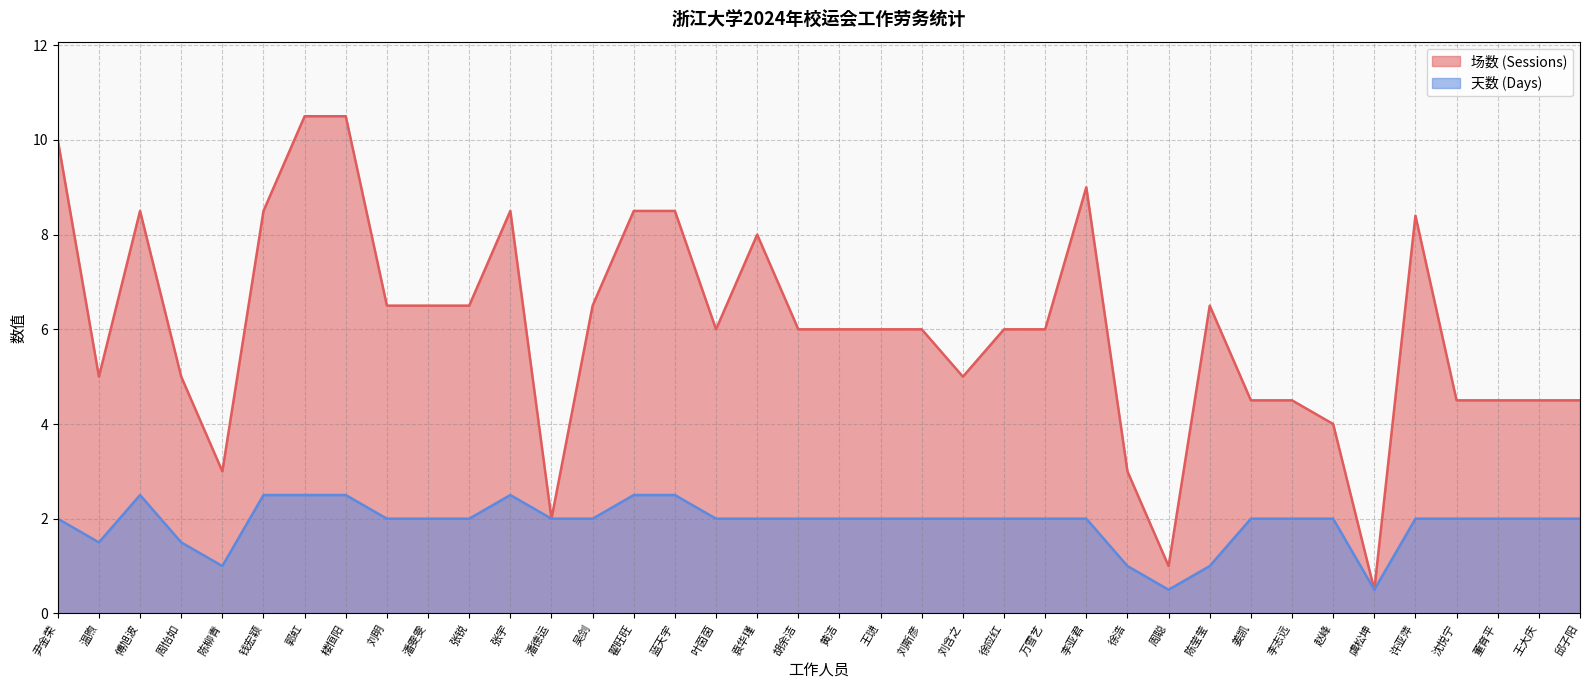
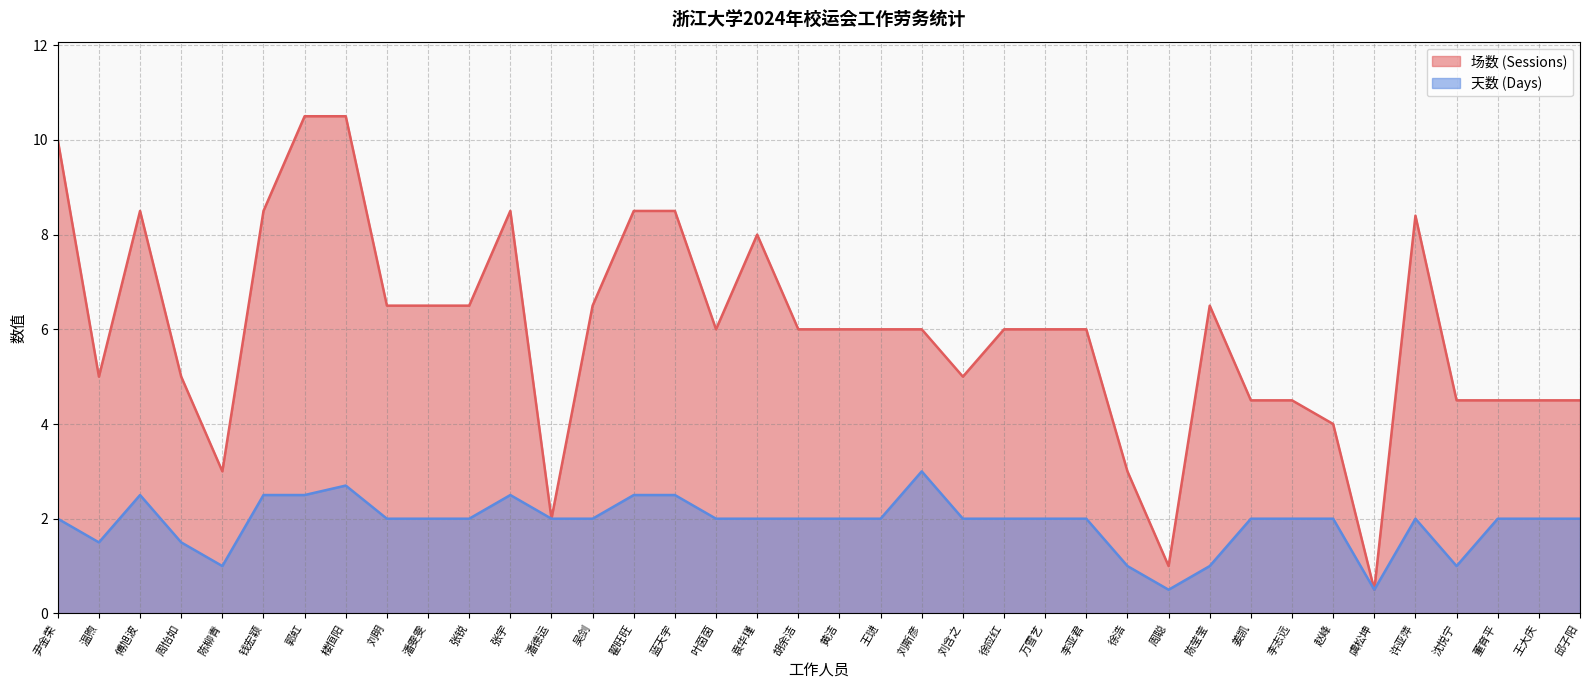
天数 (Days), 楼恒阳: 2.5 -> 2.7
天数 (Days), 刘斯彦: 2 -> 3
场数 (Sessions), 李亚君: 9 -> 6
天数 (Days), 沈悦宁: 2 -> 1
